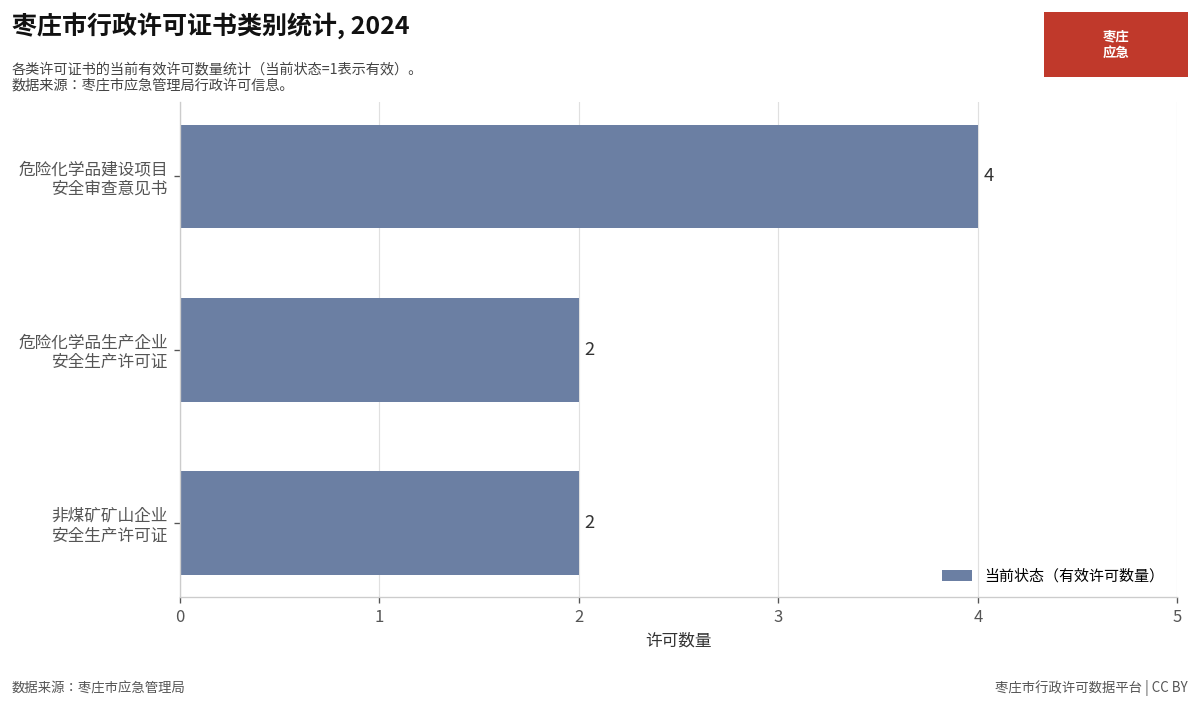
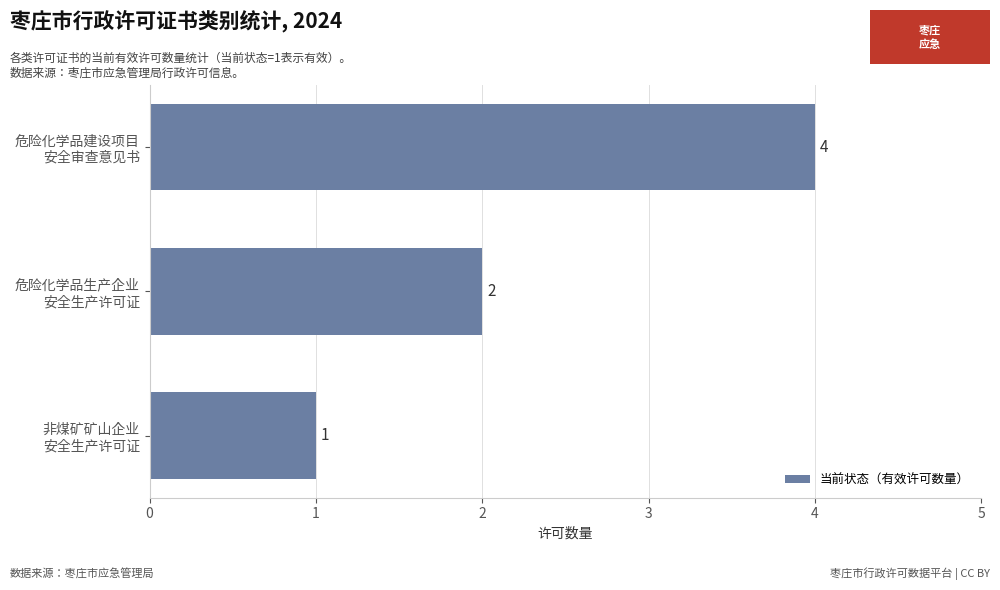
非煤矿矿山企业 安全生产许可证: 2 -> 1
